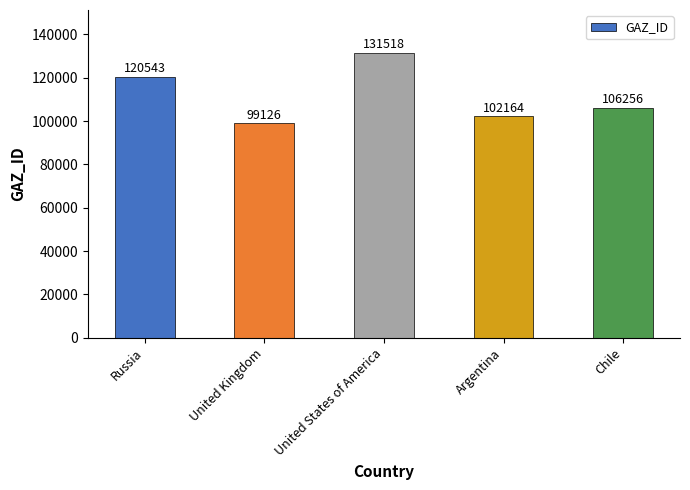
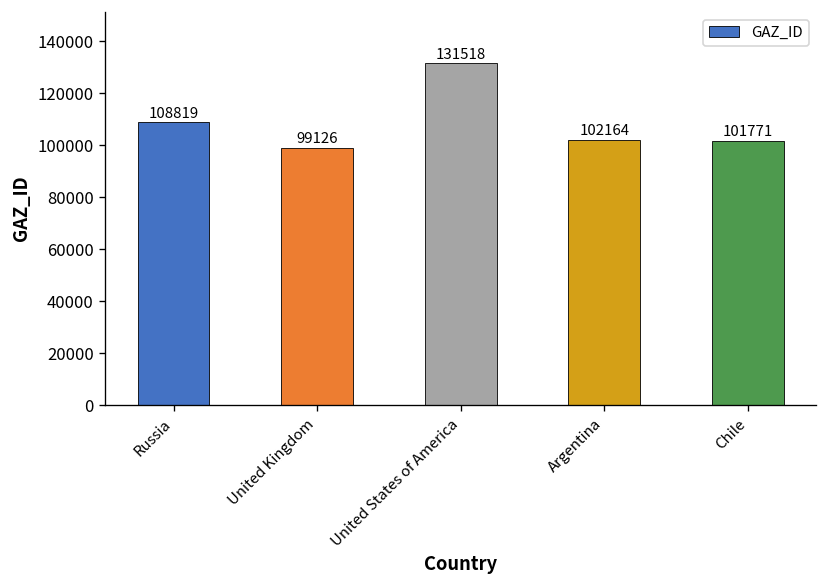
Russia: 120543 -> 108819
Chile: 106256 -> 101771
